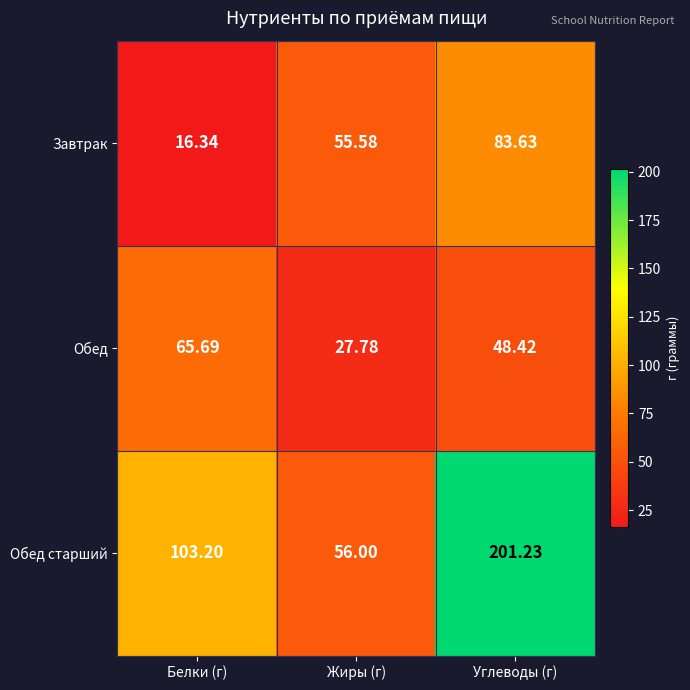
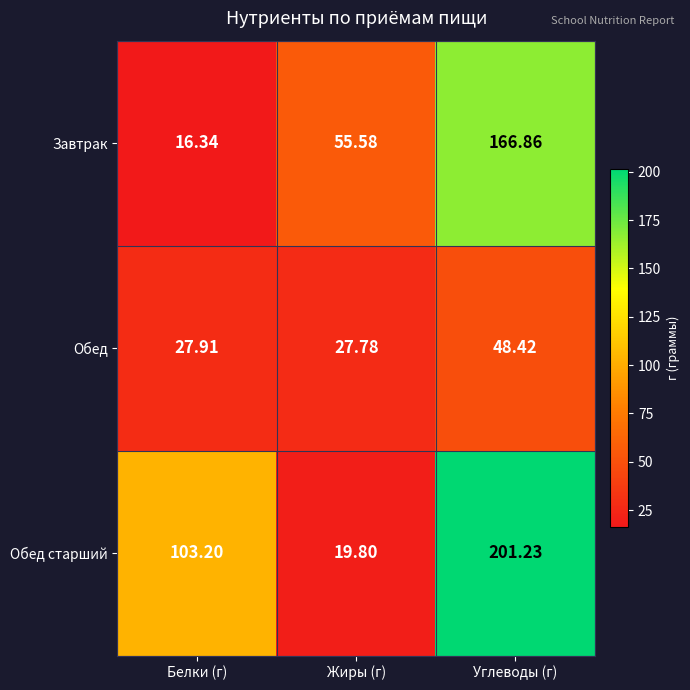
Завтрак, Углеводы (г): 83.63 -> 166.86
Обед, Белки (г): 65.69 -> 27.91
Обед старший, Жиры (г): 56.00 -> 19.80
